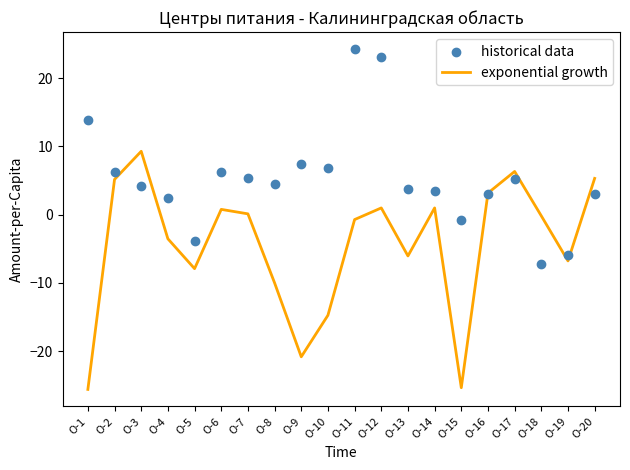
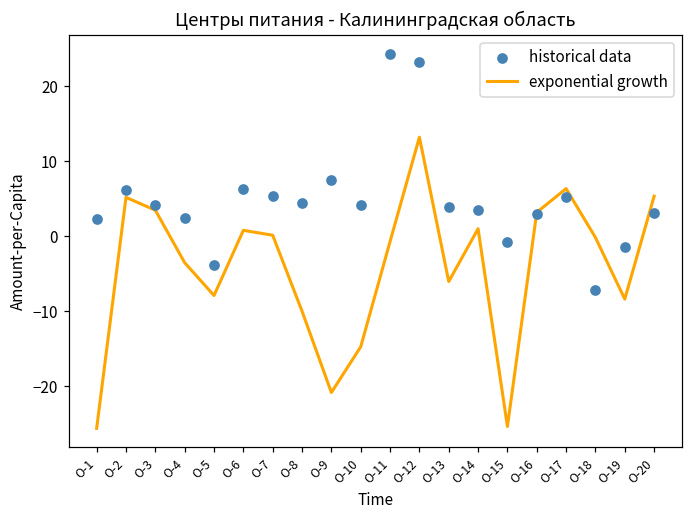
historical data, О-1: 14 -> 2
exponential growth, О-3: 9 -> 3
historical data, О-10: 7 -> 4
exponential growth, О-12: 1 -> 13
exponential growth, О-19: -7 -> -8
historical data, О-19: -6 -> -2
